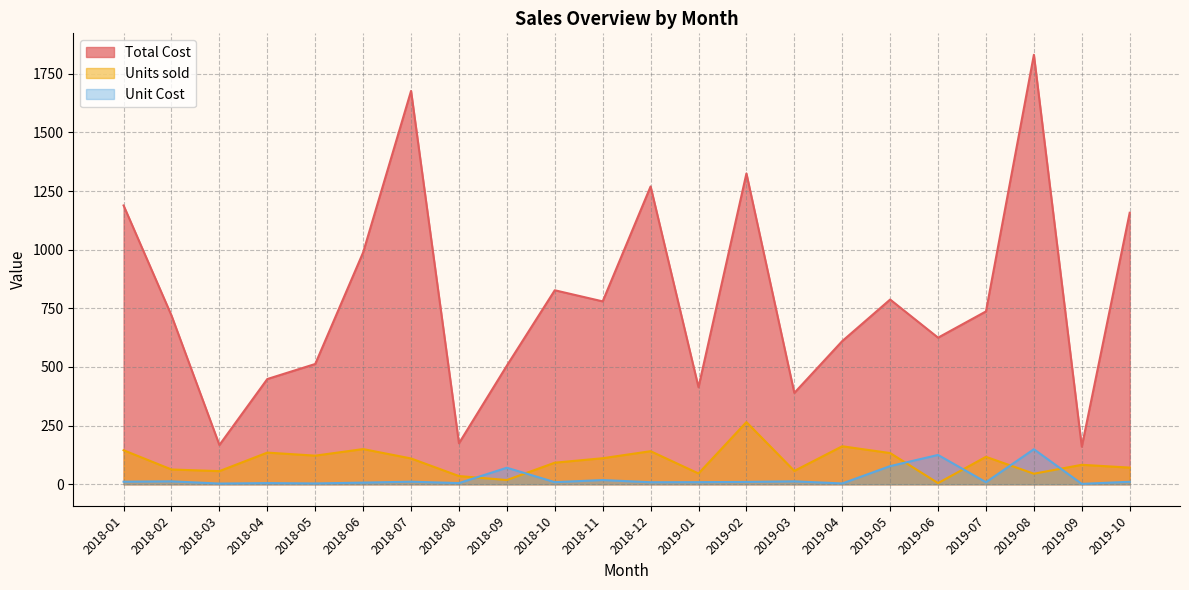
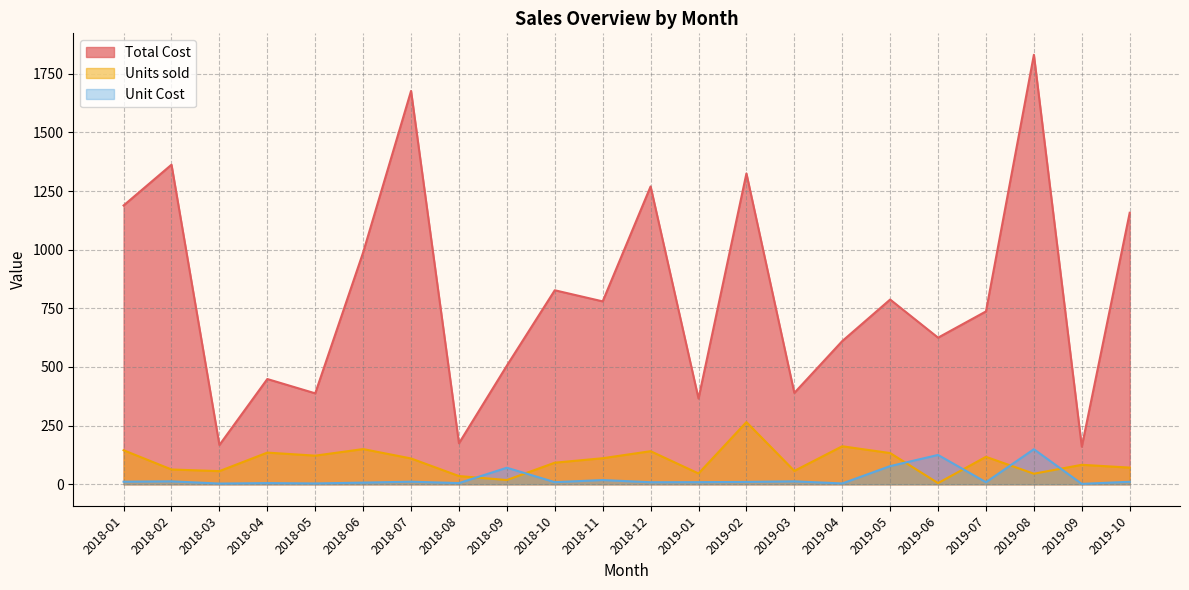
Total Cost, 2018-02: 720 -> 1360
Total Cost, 2018-05: 510 -> 390
Total Cost, 2019-01: 410 -> 370
